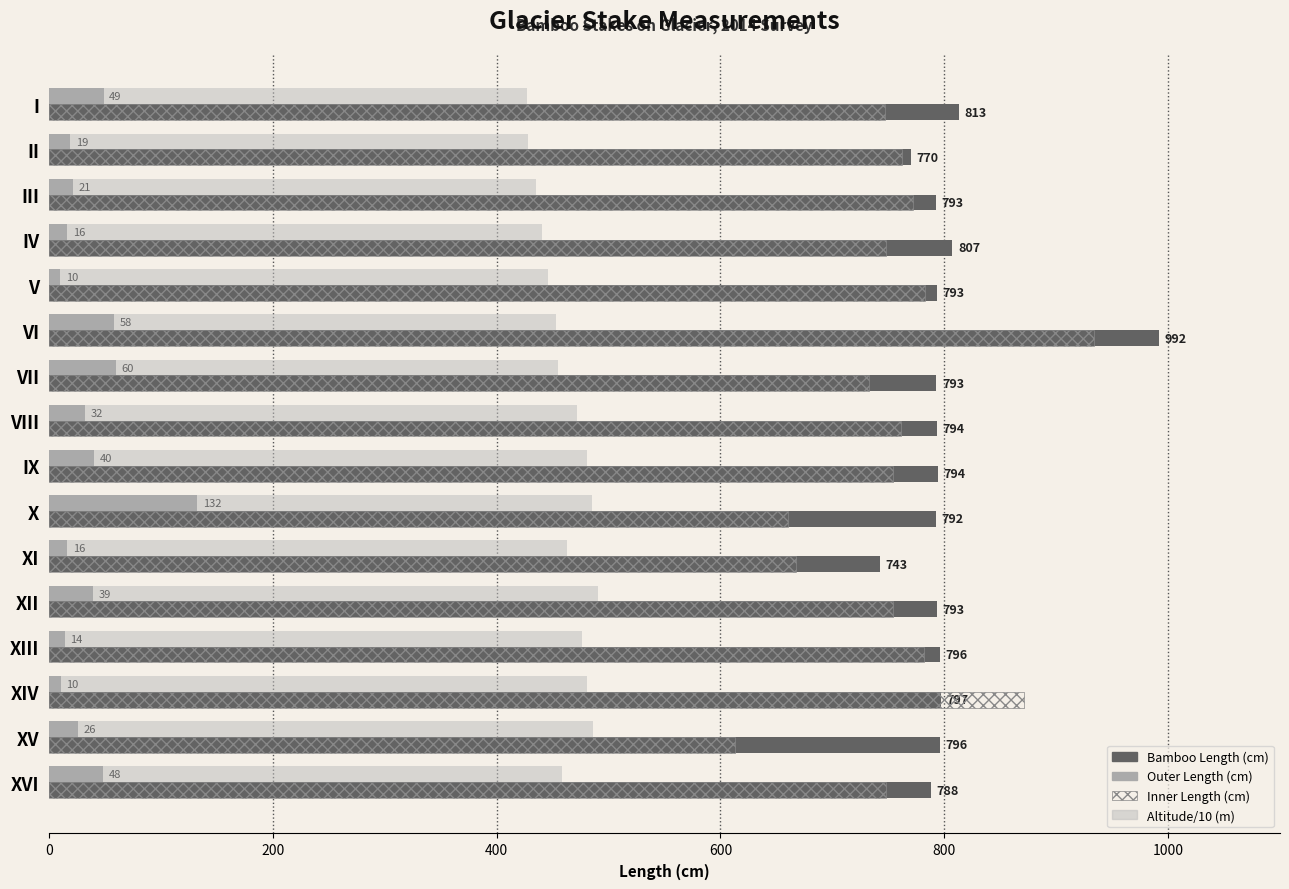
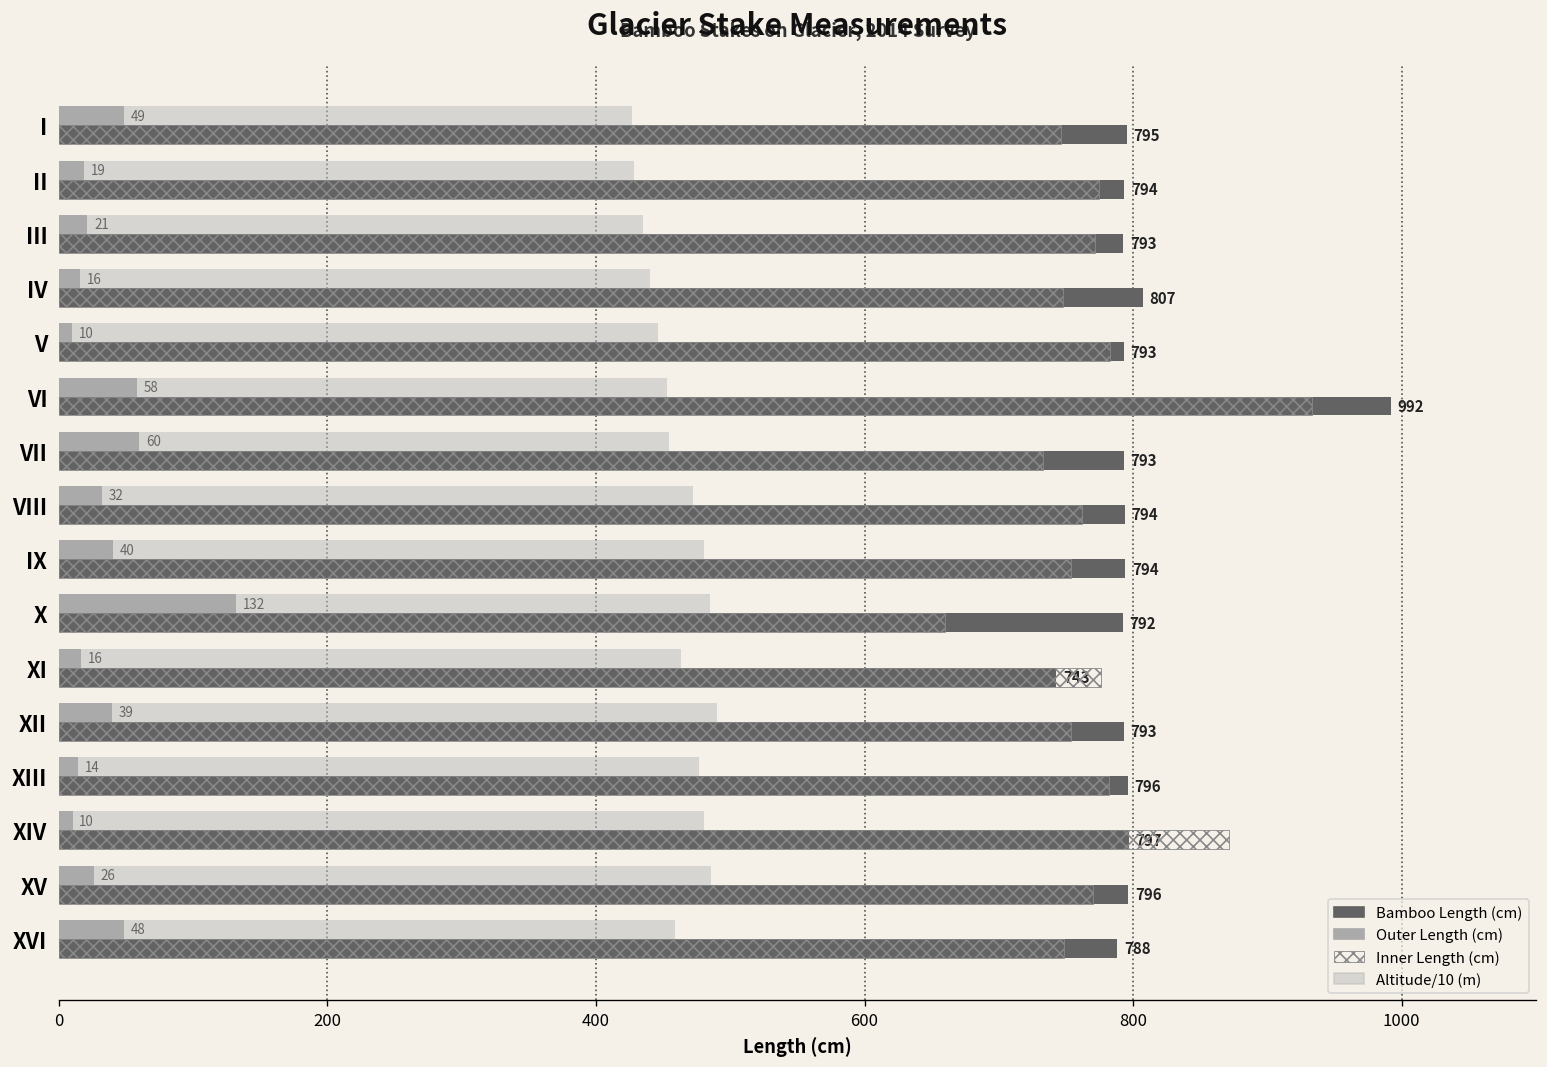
Bamboo Length (cm), I: 813 -> 795
Bamboo Length (cm), II: 770 -> 794
Inner Length (cm), II: 762 -> 775
Inner Length (cm), XI: 667 -> 776
Inner Length (cm), XV: 613 -> 770
